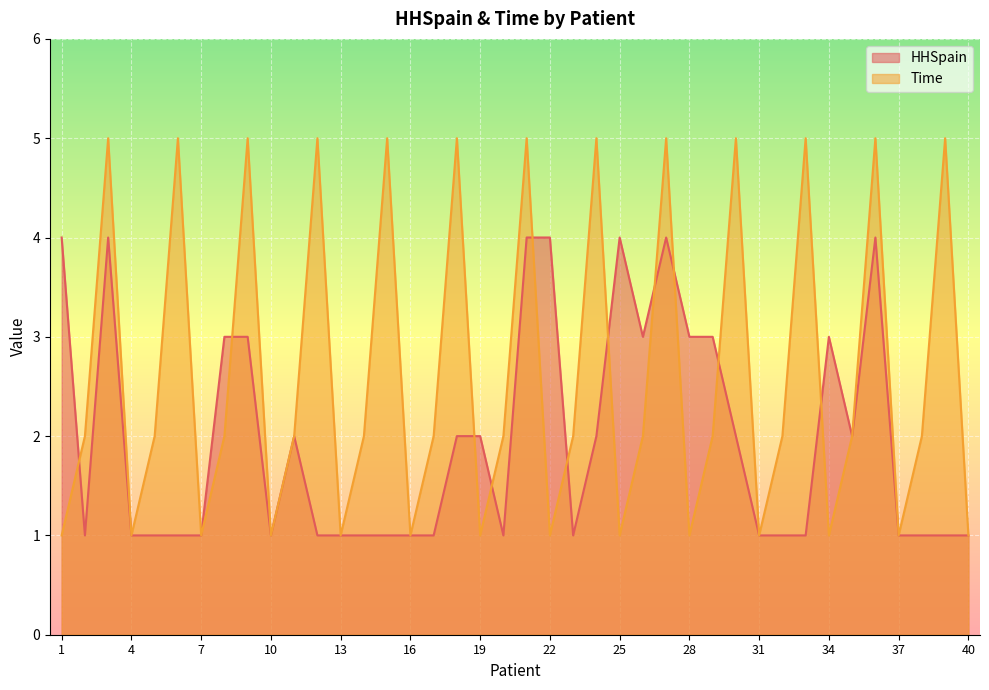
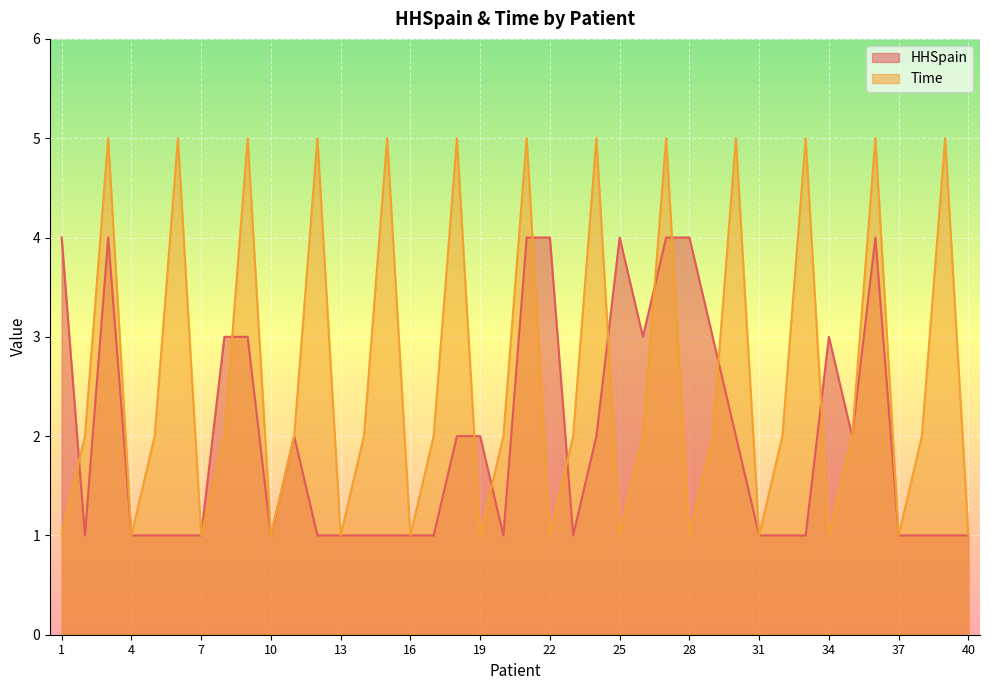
HHSpain, 28: 3 -> 4
